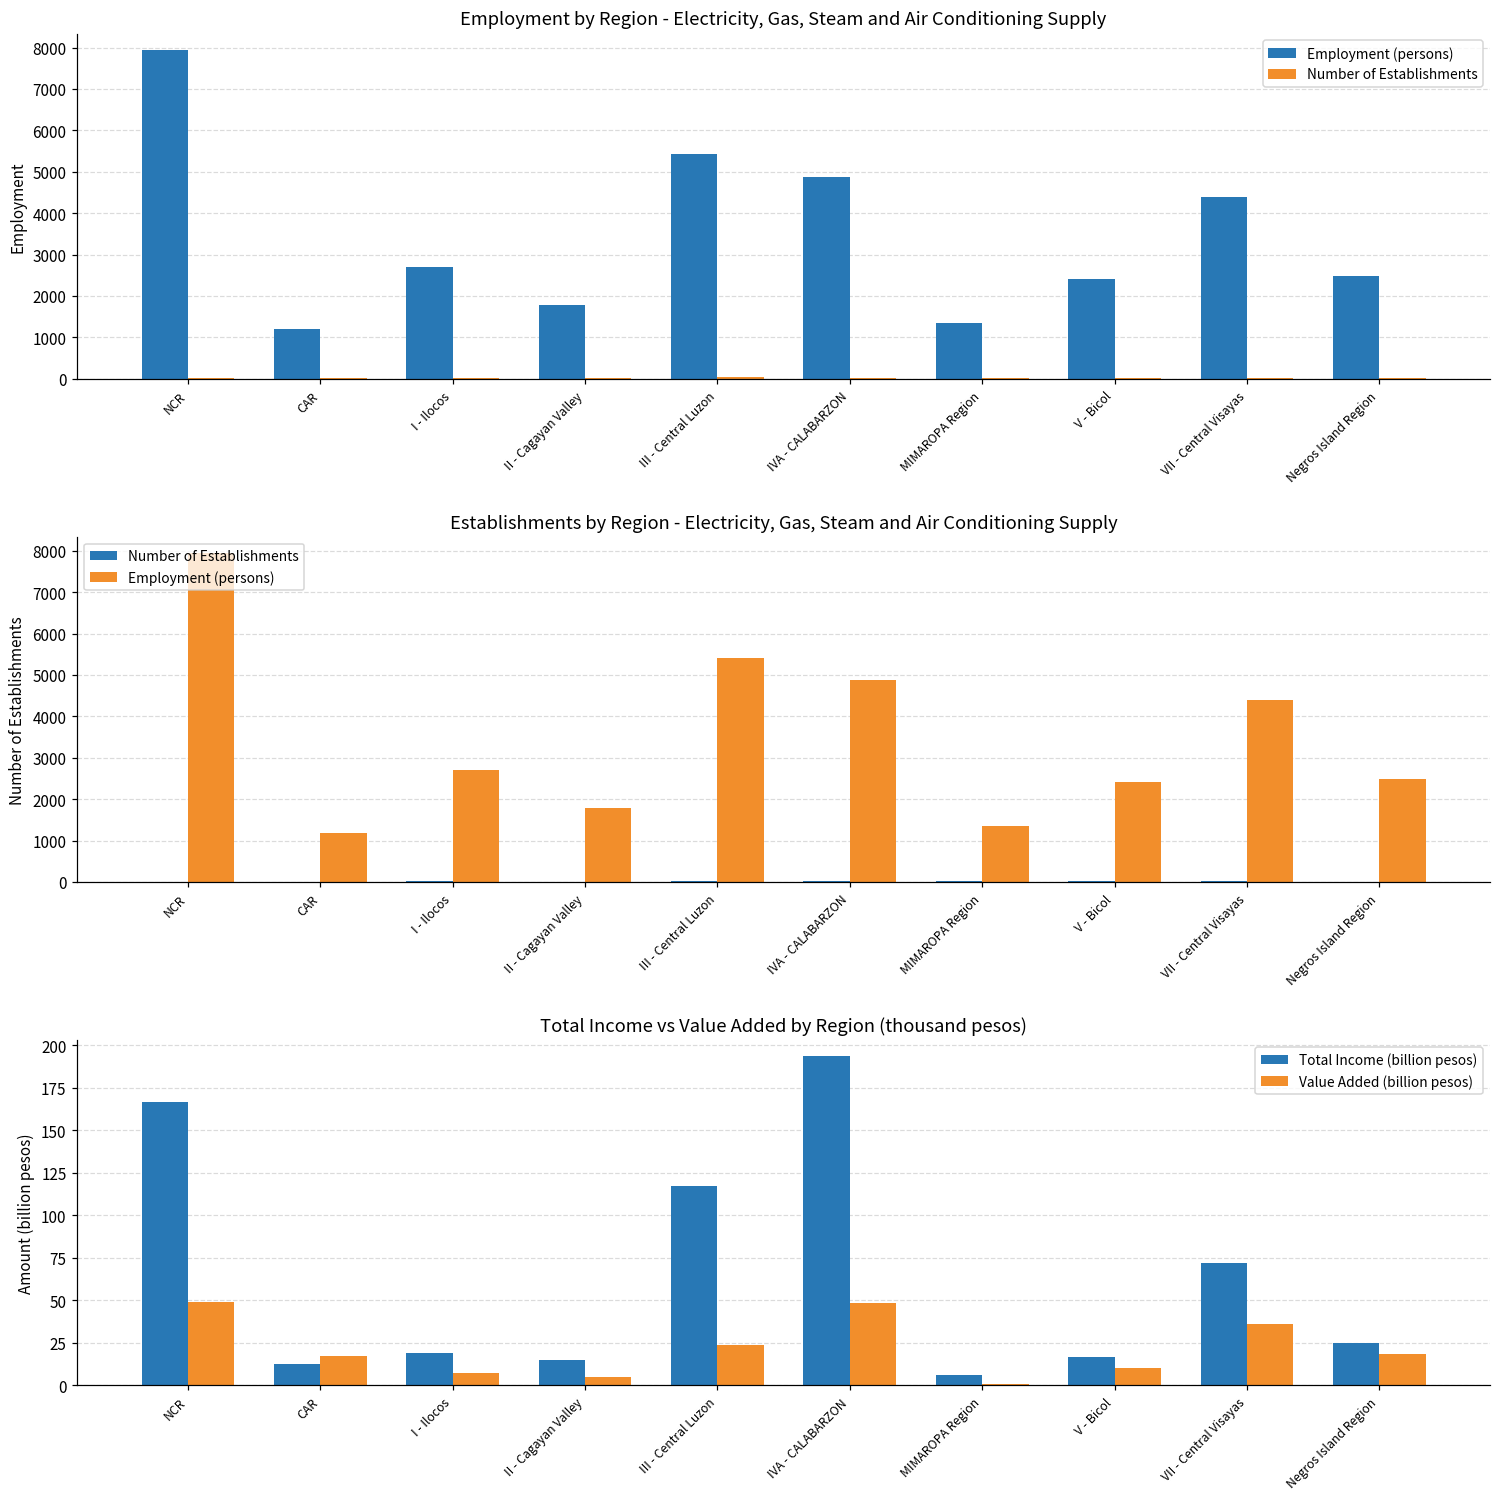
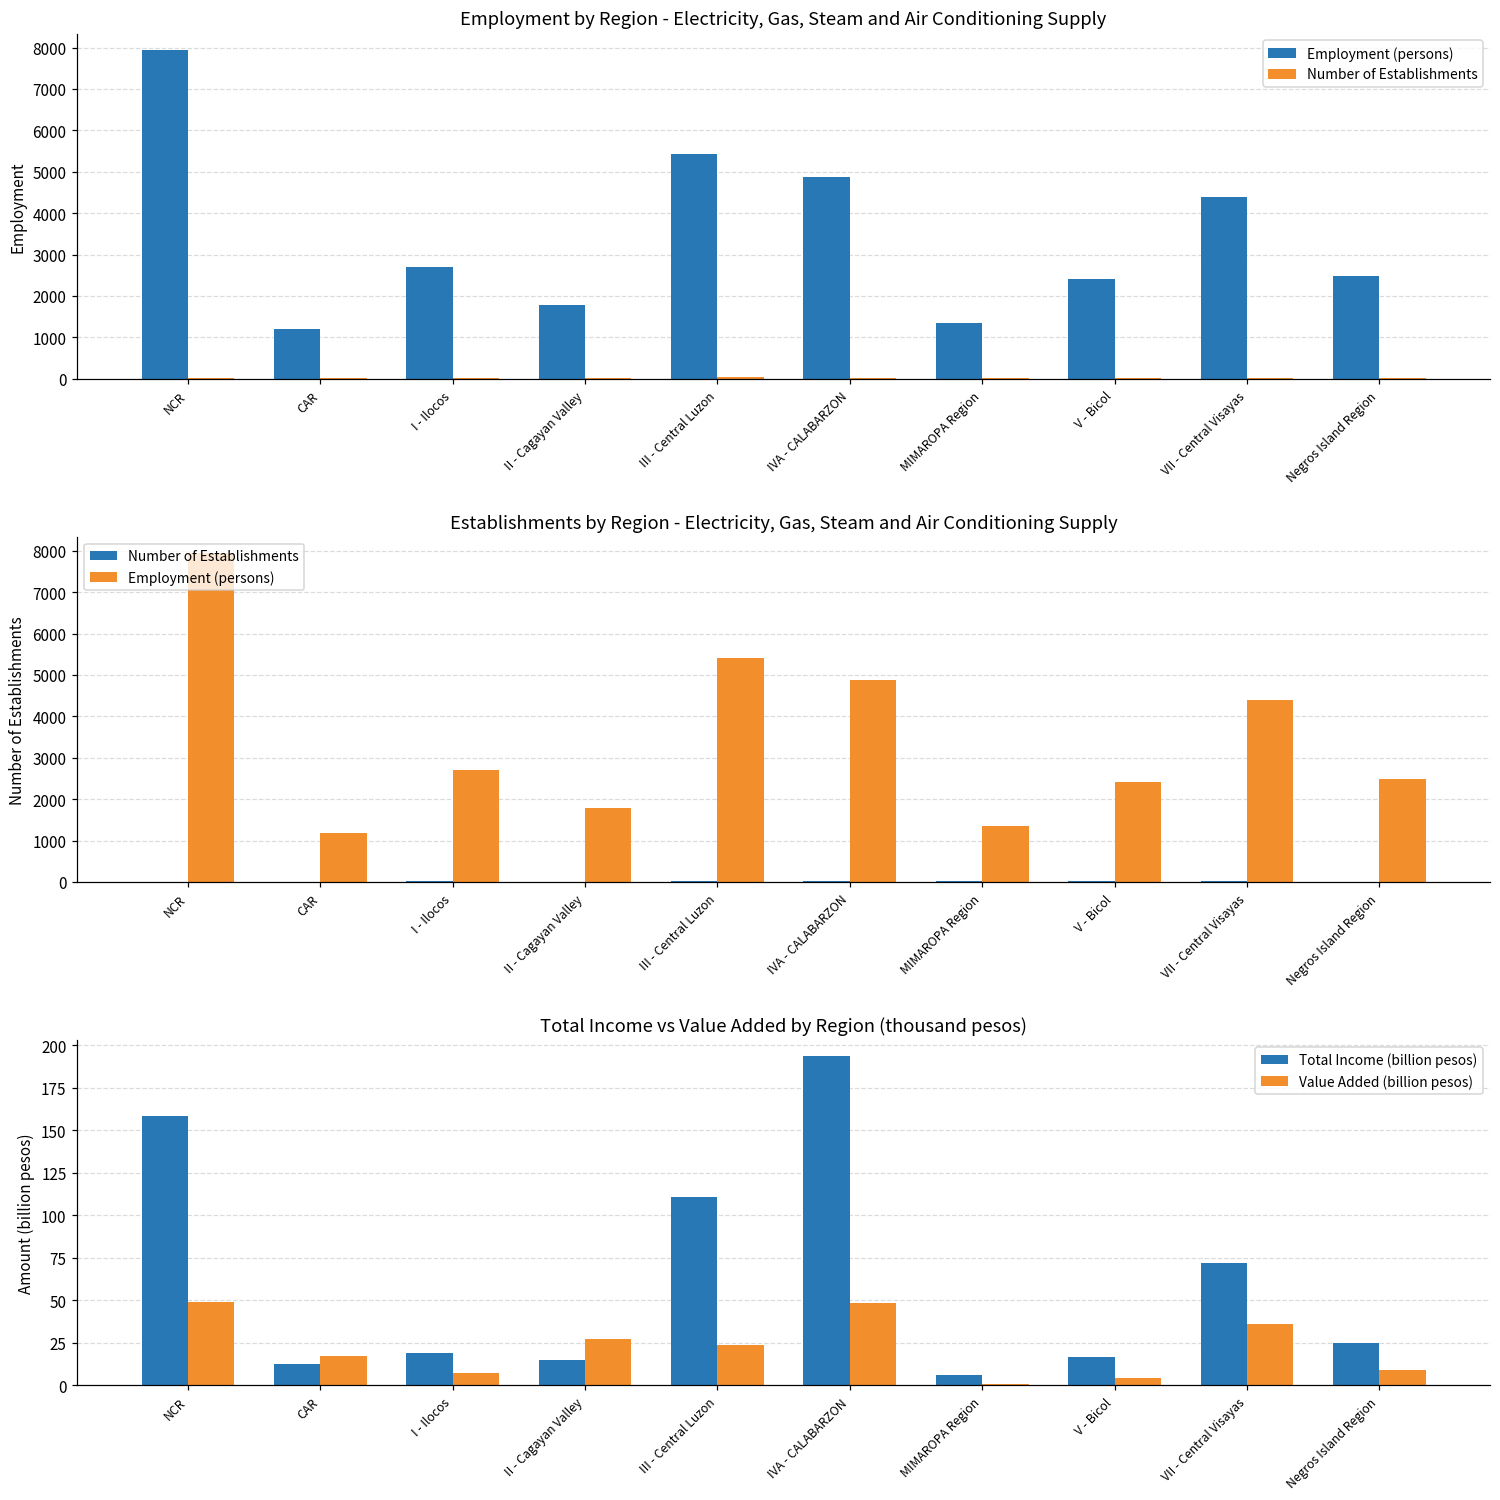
Total Income vs Value Added by Region (thousand pesos), Total Income (billion pesos), NCR: 167 -> 158
Total Income vs Value Added by Region (thousand pesos), Value Added (billion pesos), II - Cagayan Valley: 5 -> 27
Total Income vs Value Added by Region (thousand pesos), Total Income (billion pesos), III - Central Luzon: 117 -> 111
Total Income vs Value Added by Region (thousand pesos), Value Added (billion pesos), V - Bicol: 10 -> 4
Total Income vs Value Added by Region (thousand pesos), Value Added (billion pesos), Negros Island Region: 18 -> 9
